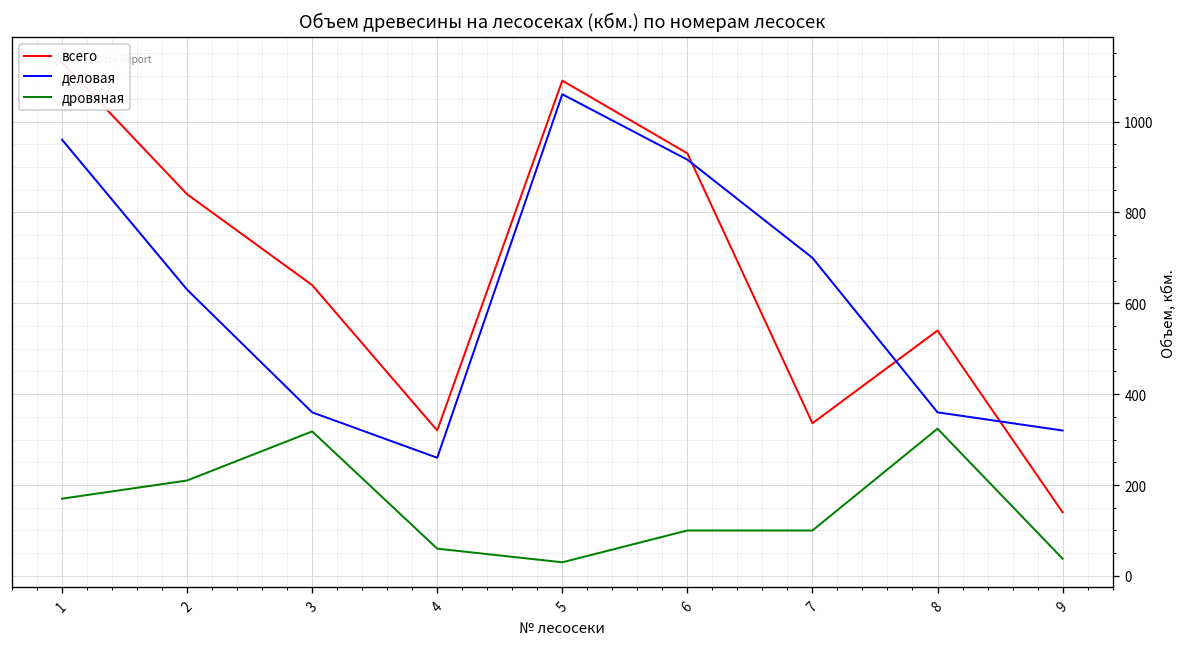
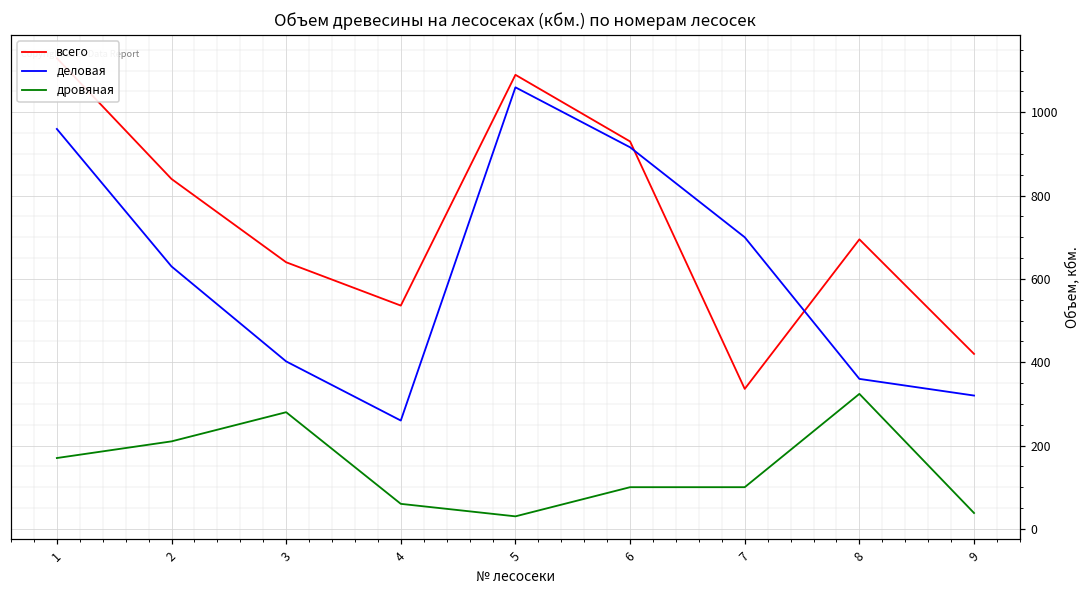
деловая, 3: 360 -> 400
дровяная, 3: 320 -> 280
всего, 4: 320 -> 540
всего, 8: 540 -> 700
всего, 9: 140 -> 420
